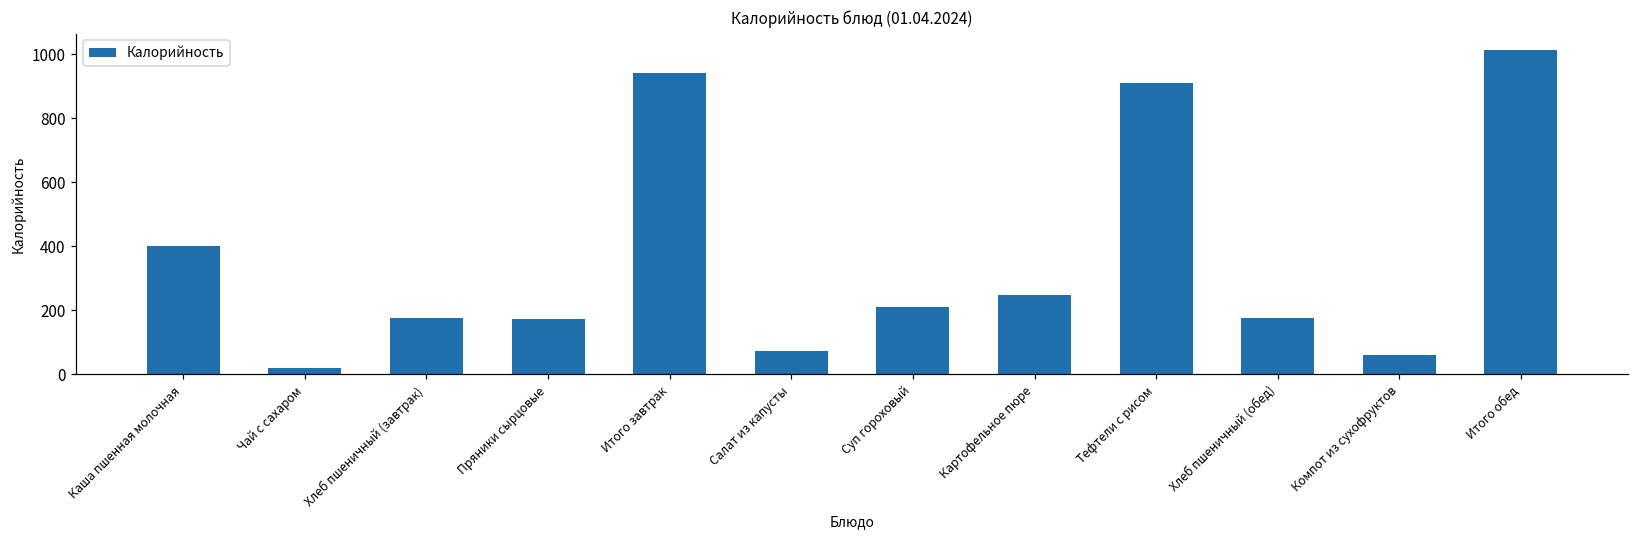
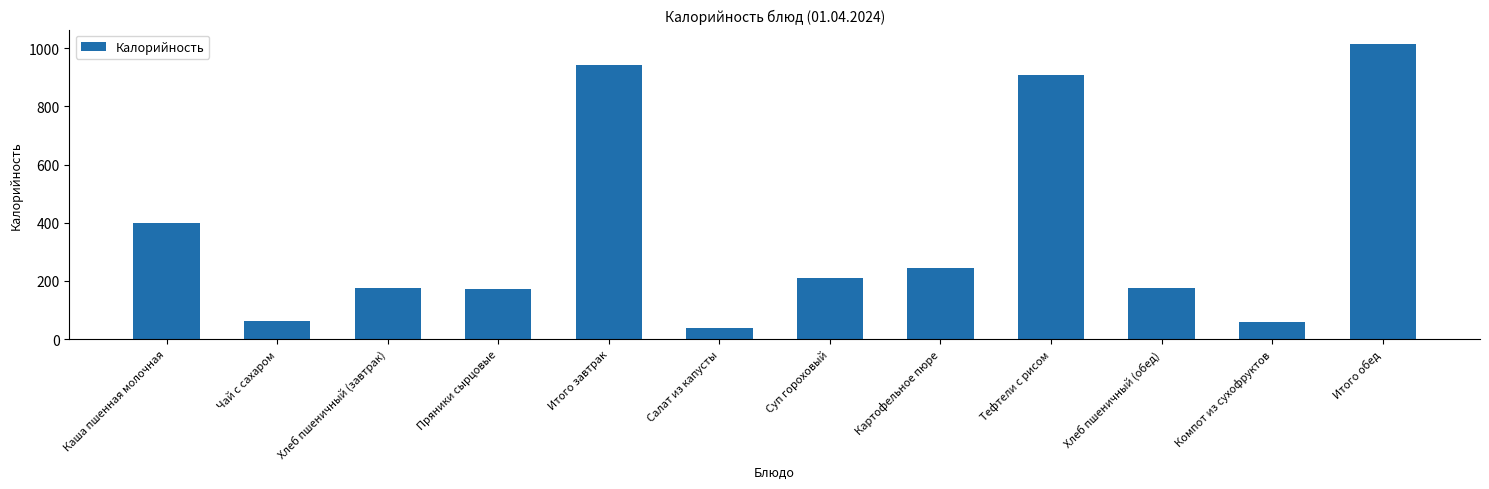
Чай с сахаром: 20 -> 60
Салат из капусты: 70 -> 40
